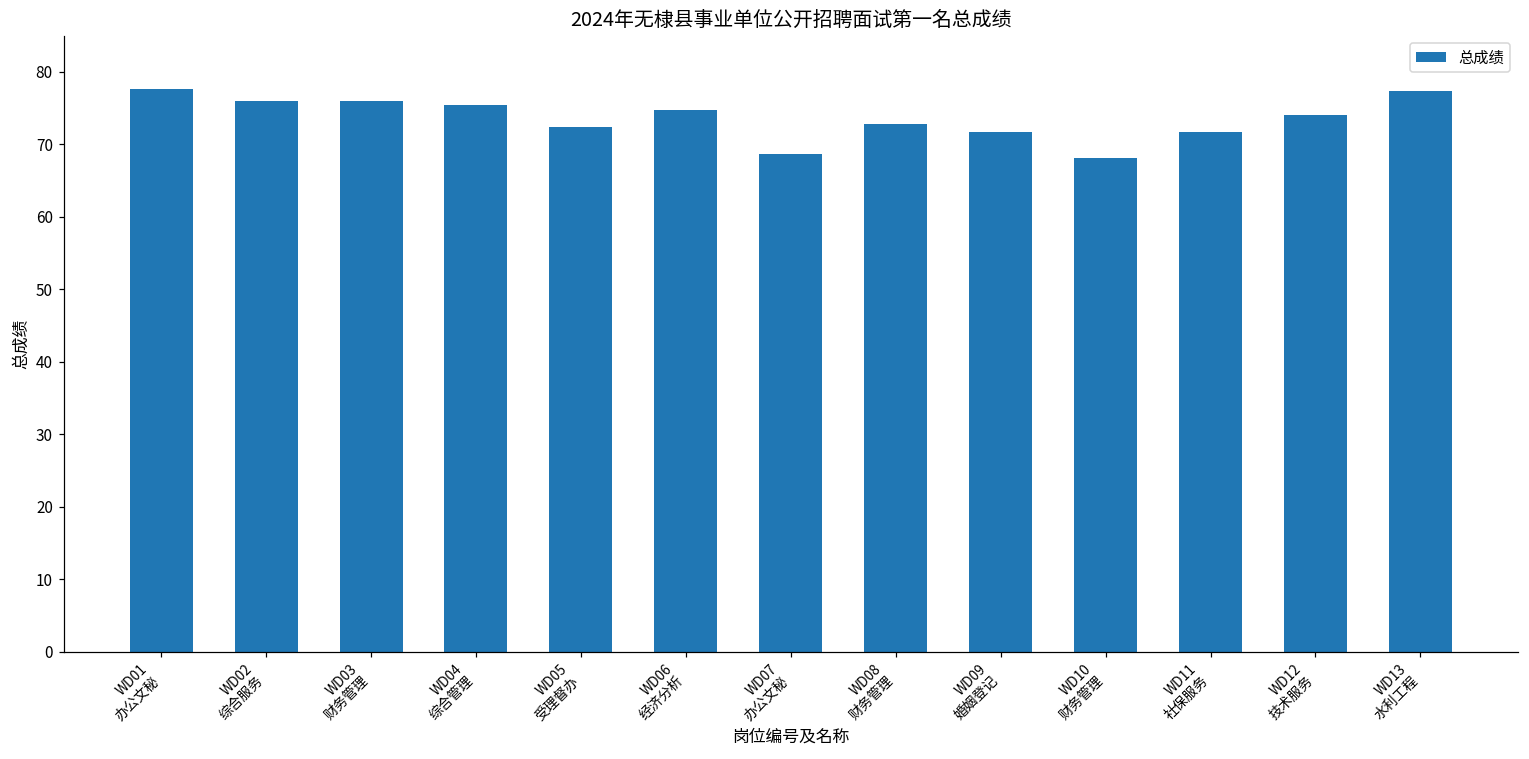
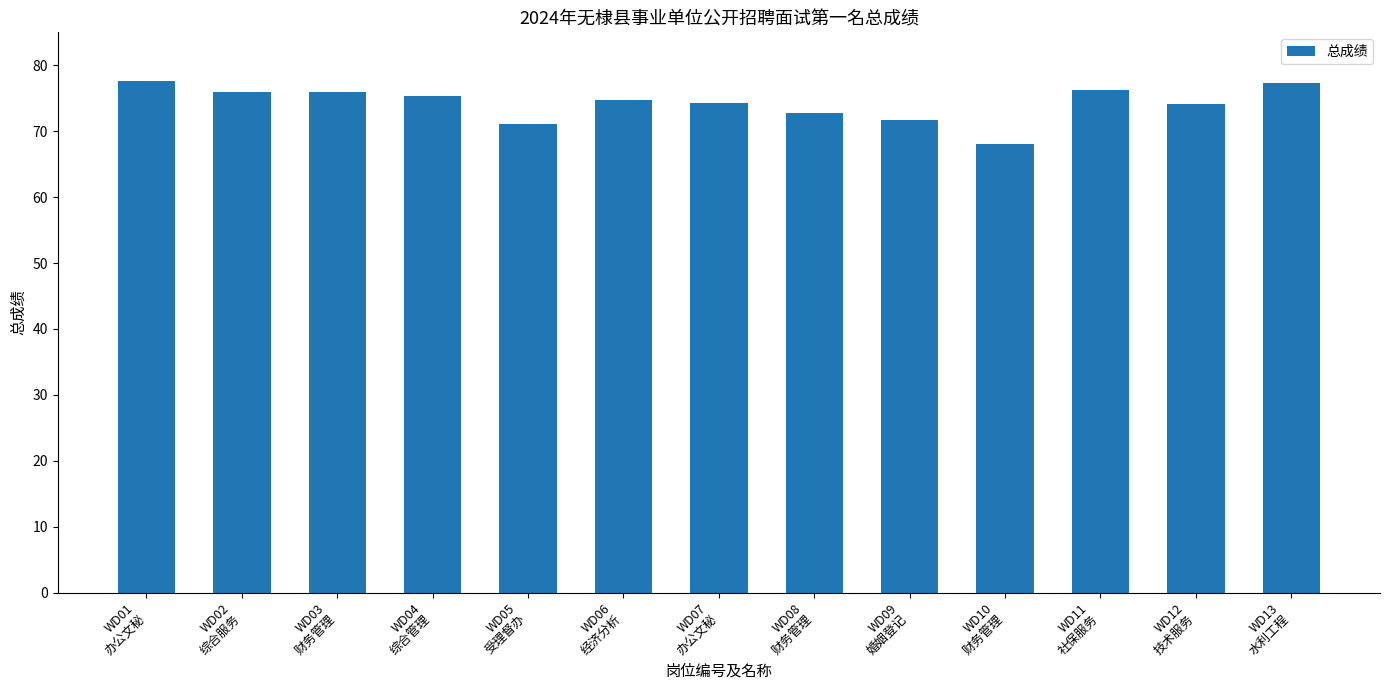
WD05 受理督办: 72 -> 71
WD07 办公文秘: 69 -> 74
WD11 社保服务: 72 -> 76
